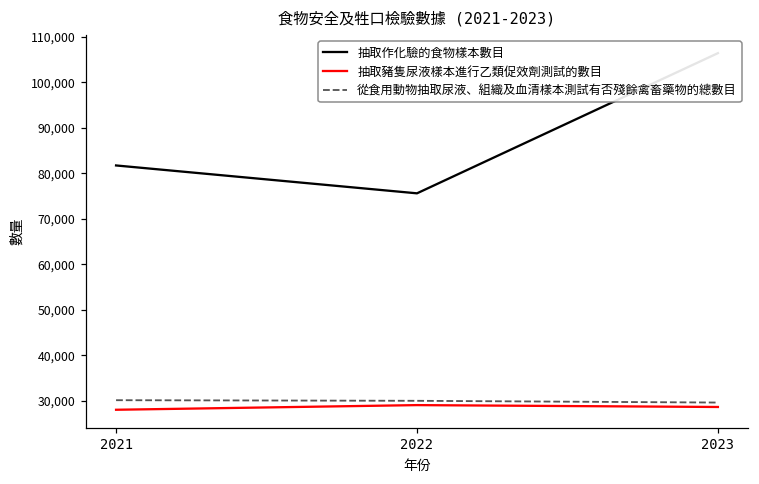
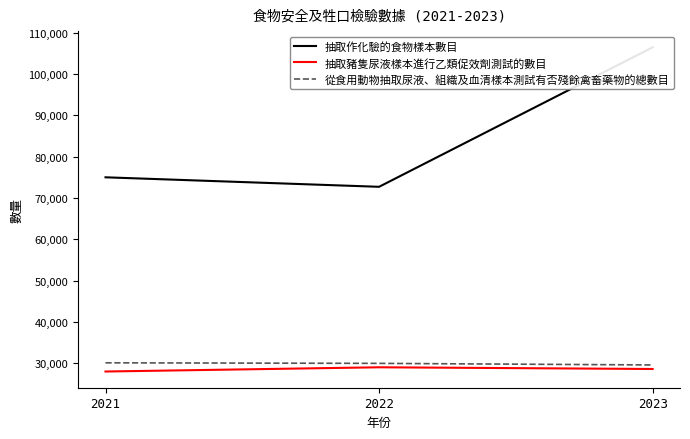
抽取作化驗的食物樣本數目, 2021: 82,000 -> 75,000
抽取作化驗的食物樣本數目, 2022: 76,000 -> 73,000
